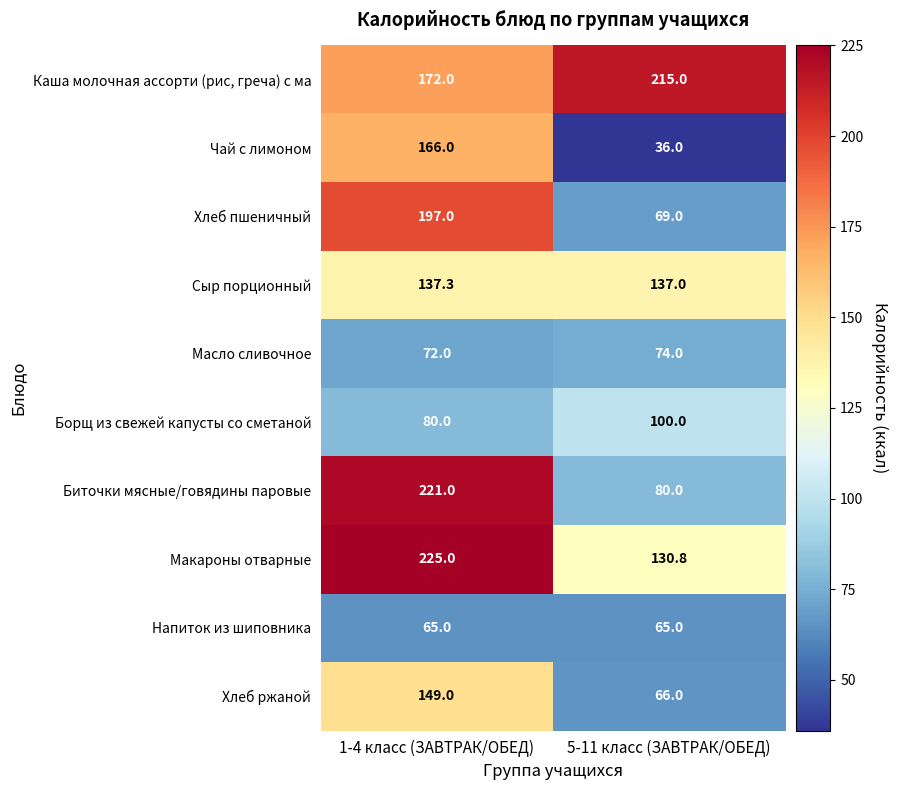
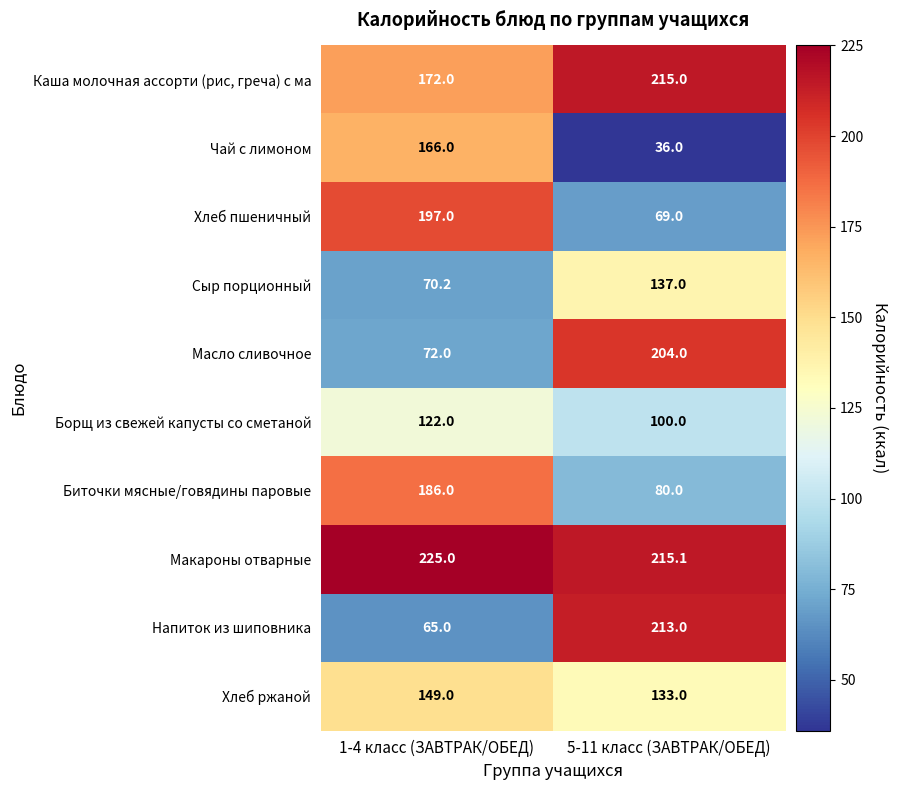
Сыр порционный, 1-4 класс (ЗАВТРАК/ОБЕД): 137.3 -> 70.2
Масло сливочное, 5-11 класс (ЗАВТРАК/ОБЕД): 74.0 -> 204.0
Борщ из свежей капусты со сметаной, 1-4 класс (ЗАВТРАК/ОБЕД): 80.0 -> 122.0
Биточки мясные/говядины паровые, 1-4 класс (ЗАВТРАК/ОБЕД): 221.0 -> 186.0
Макароны отварные, 5-11 класс (ЗАВТРАК/ОБЕД): 130.8 -> 215.1
Напиток из шиповника, 5-11 класс (ЗАВТРАК/ОБЕД): 65.0 -> 213.0
Хлеб ржаной, 5-11 класс (ЗАВТРАК/ОБЕД): 66.0 -> 133.0
